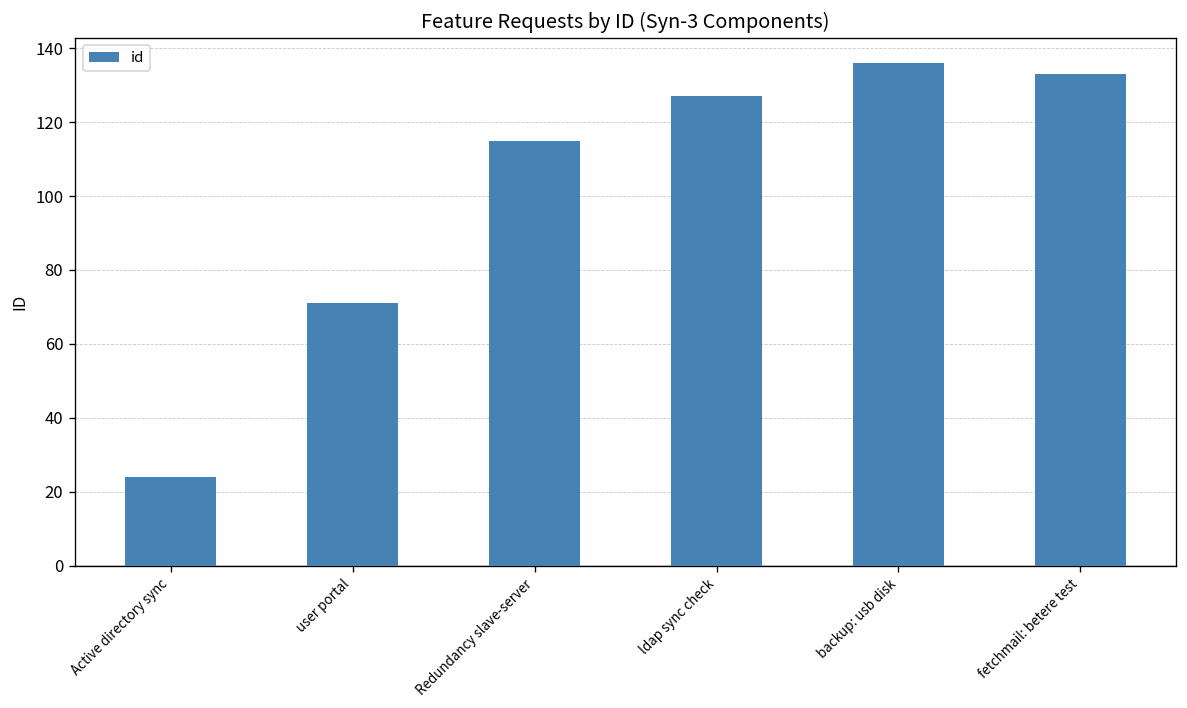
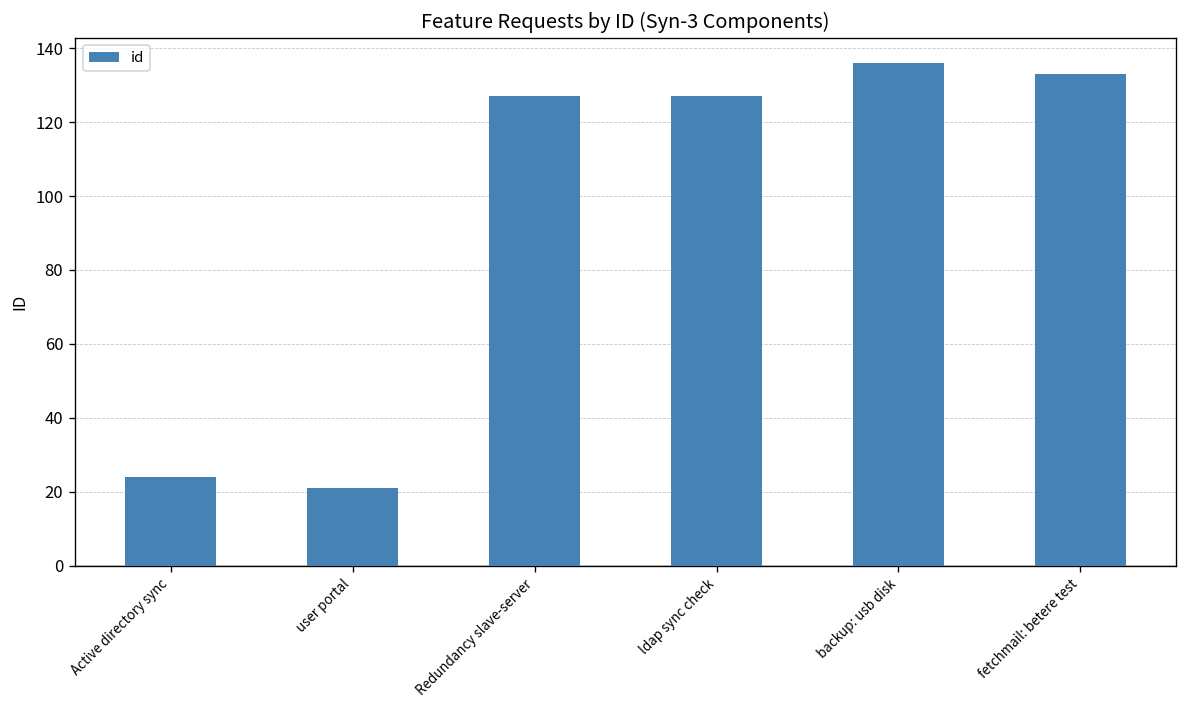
user portal: 71 -> 21
Redundancy slave-server: 115 -> 127
